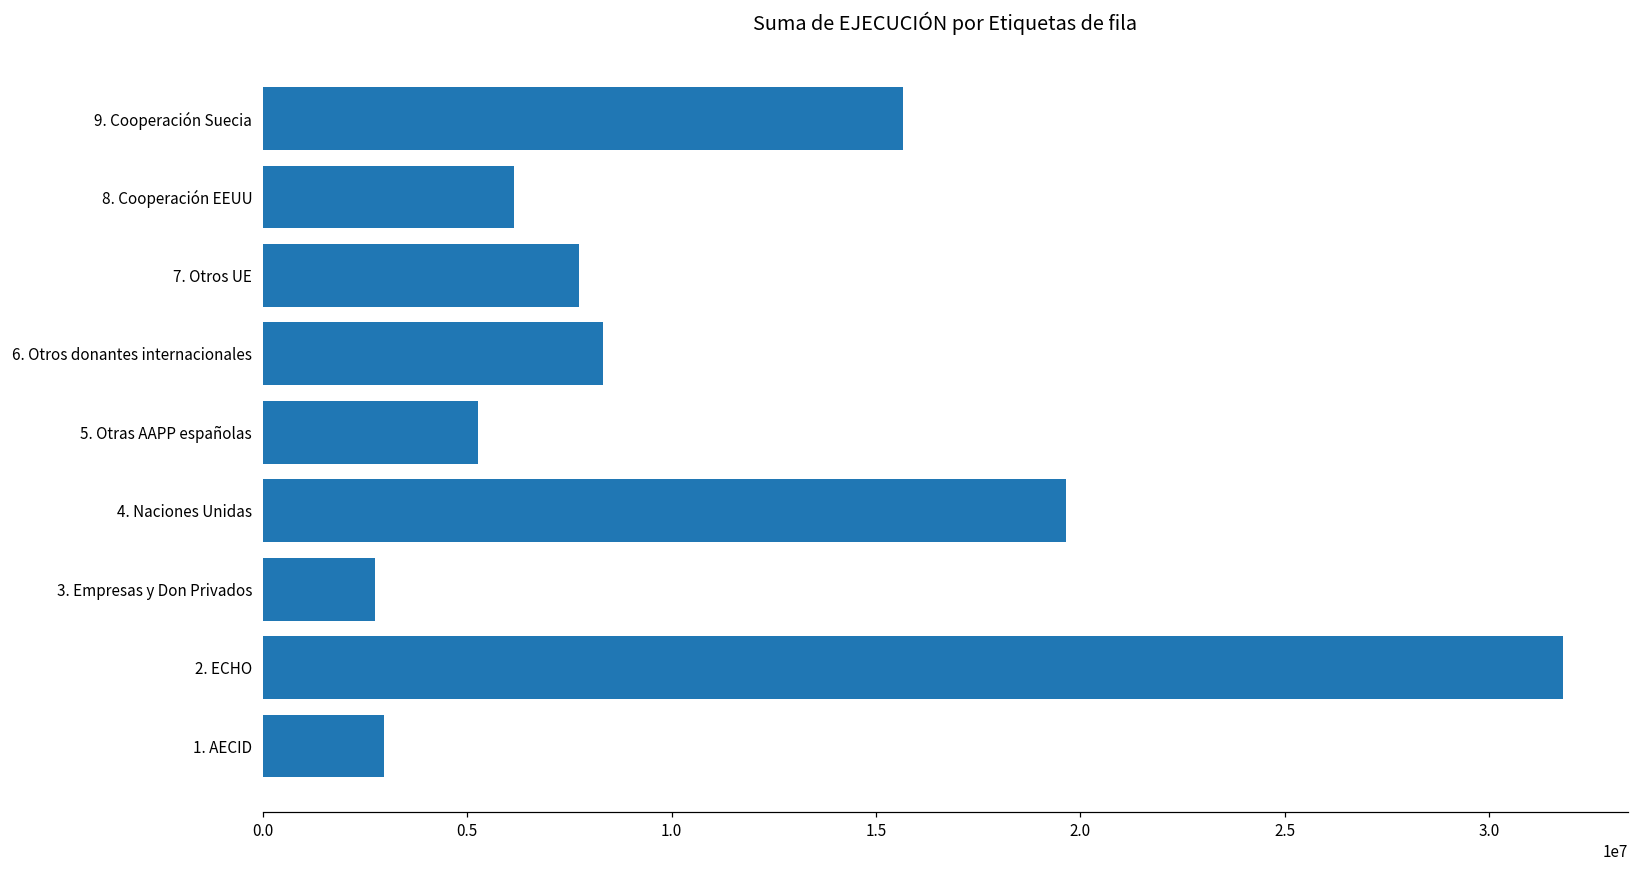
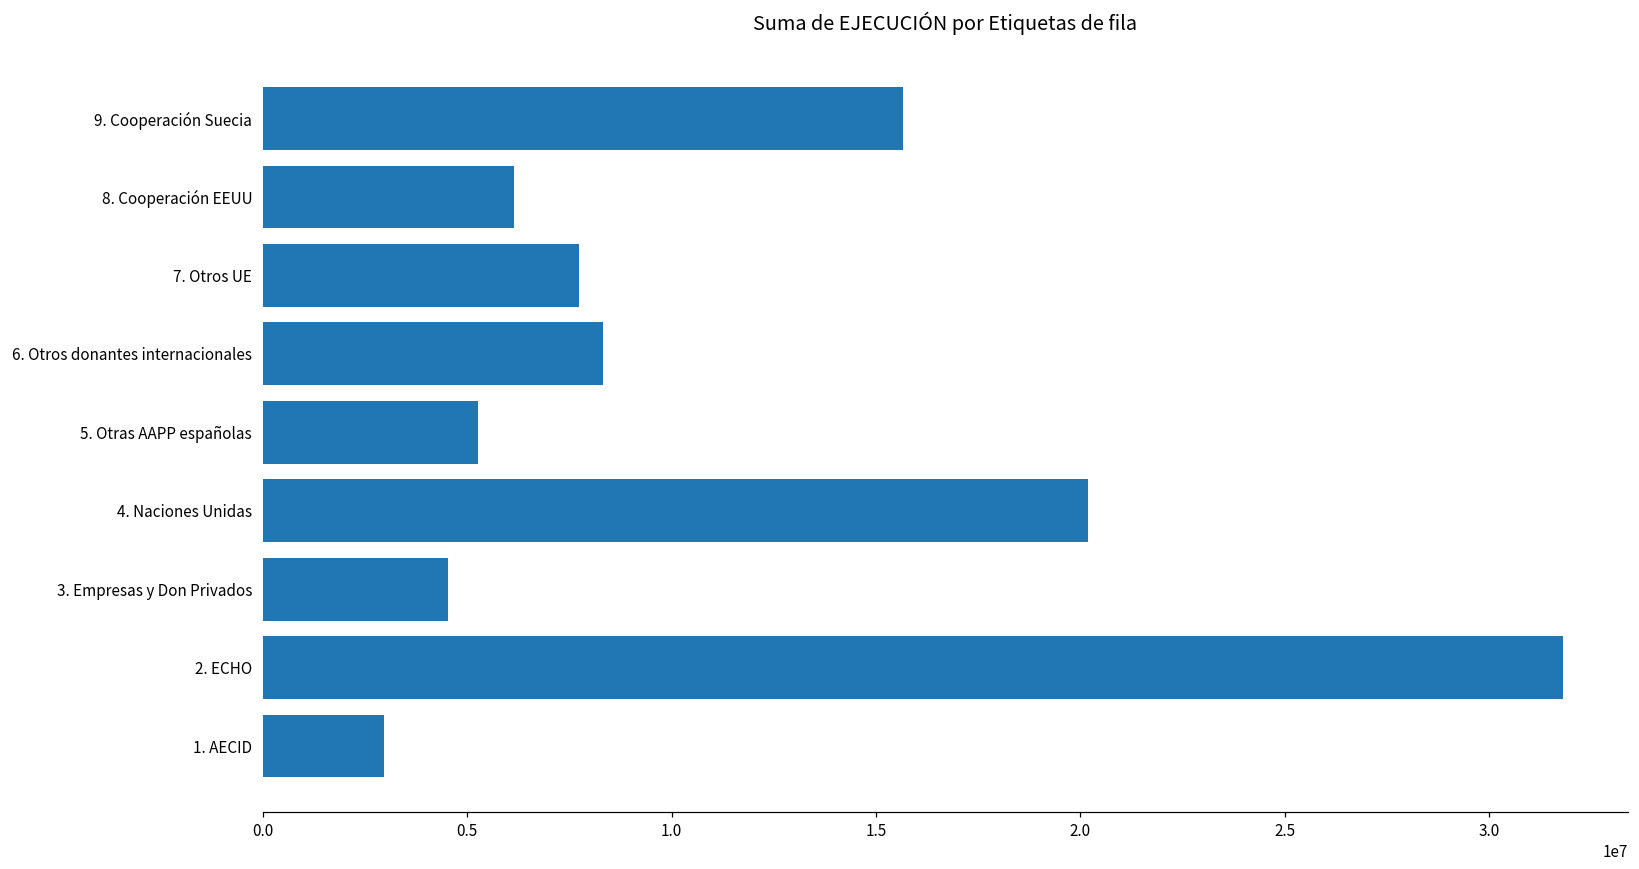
4. Naciones Unidas: 19600000 -> 20200000
3. Empresas y Don Privados: 2700000 -> 4500000
